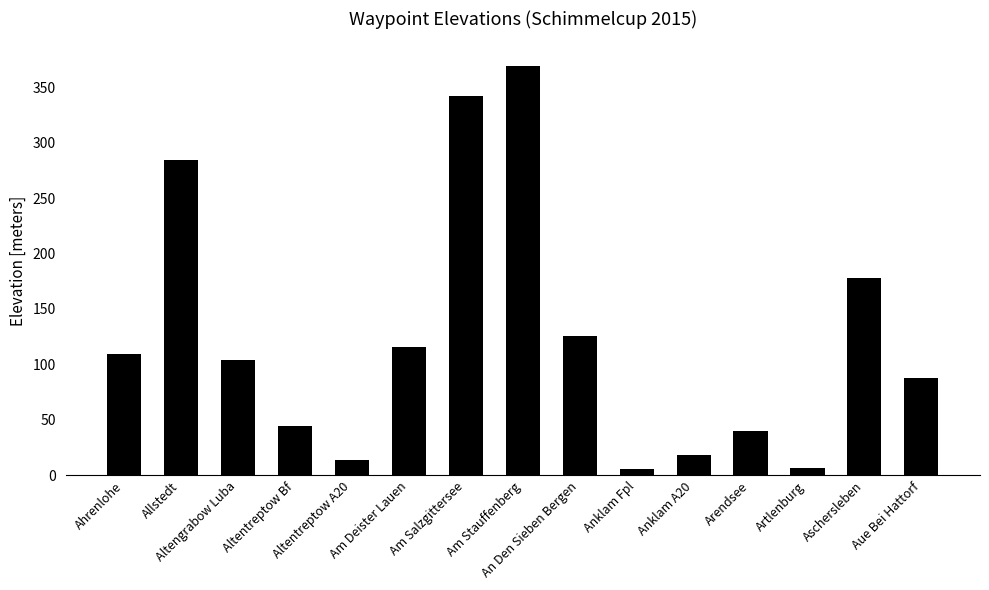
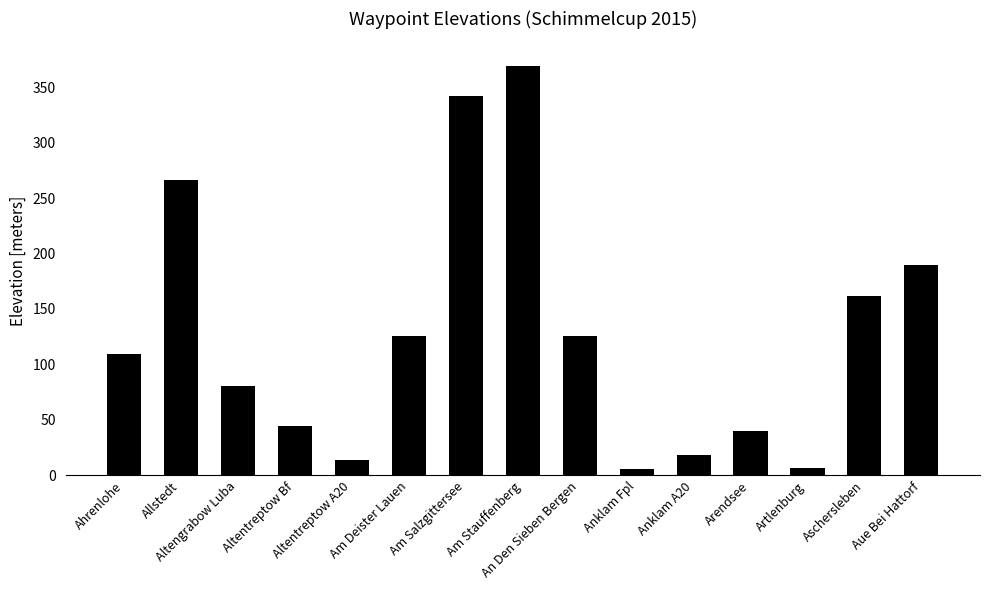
Allstedt: 284 -> 266
Altengrabow Luba: 104 -> 81
Am Deister Lauen: 116 -> 126
Aschersleben: 178 -> 162
Aue Bei Hattorf: 88 -> 190
